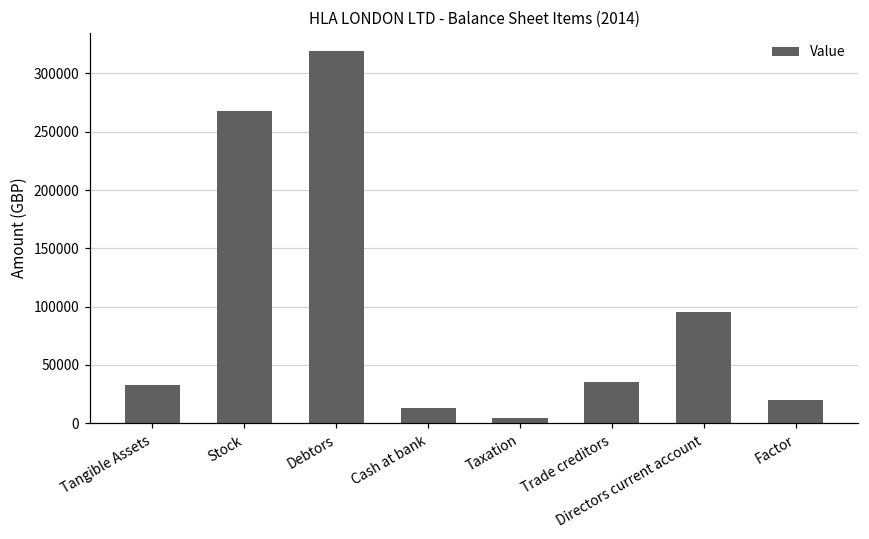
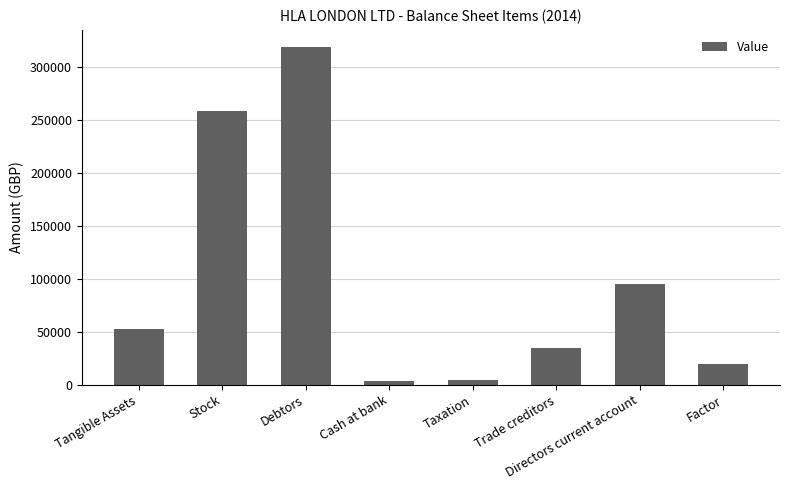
Tangible Assets: 33000 -> 52000
Stock: 268000 -> 258000
Cash at bank: 13000 -> 4000
